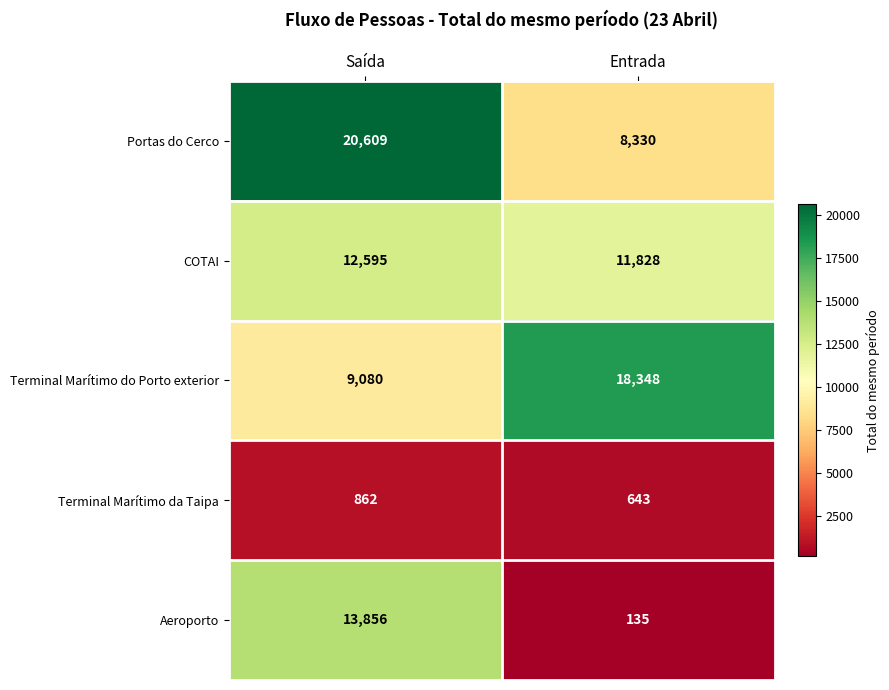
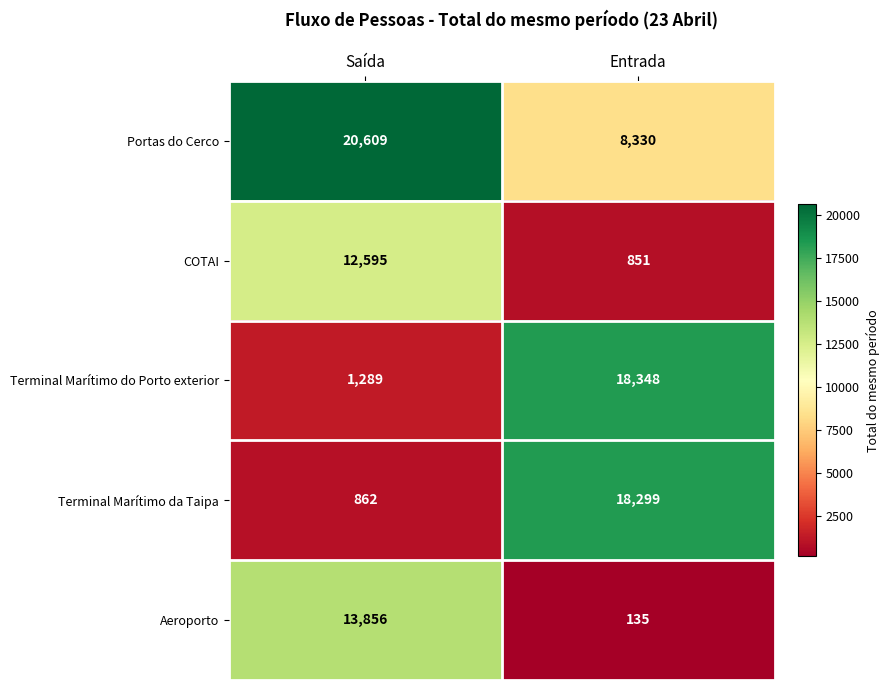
COTAI, Entrada: 11,828 -> 851
Terminal Marítimo do Porto exterior, Saída: 9,080 -> 1,289
Terminal Marítimo da Taipa, Entrada: 643 -> 18,299
